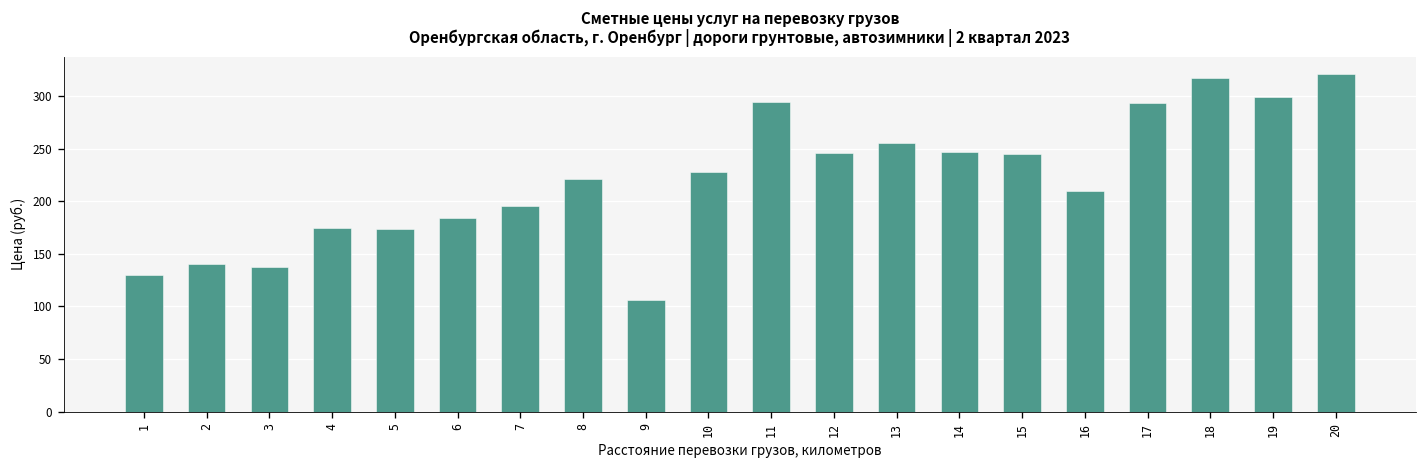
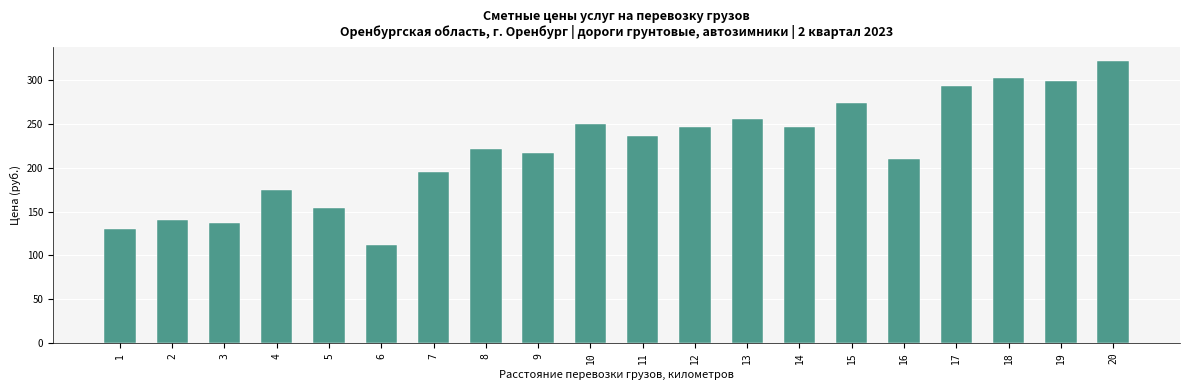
5: 170 -> 150
6: 180 -> 110
9: 110 -> 220
10: 230 -> 250
11: 290 -> 240
15: 250 -> 270
18: 320 -> 300
